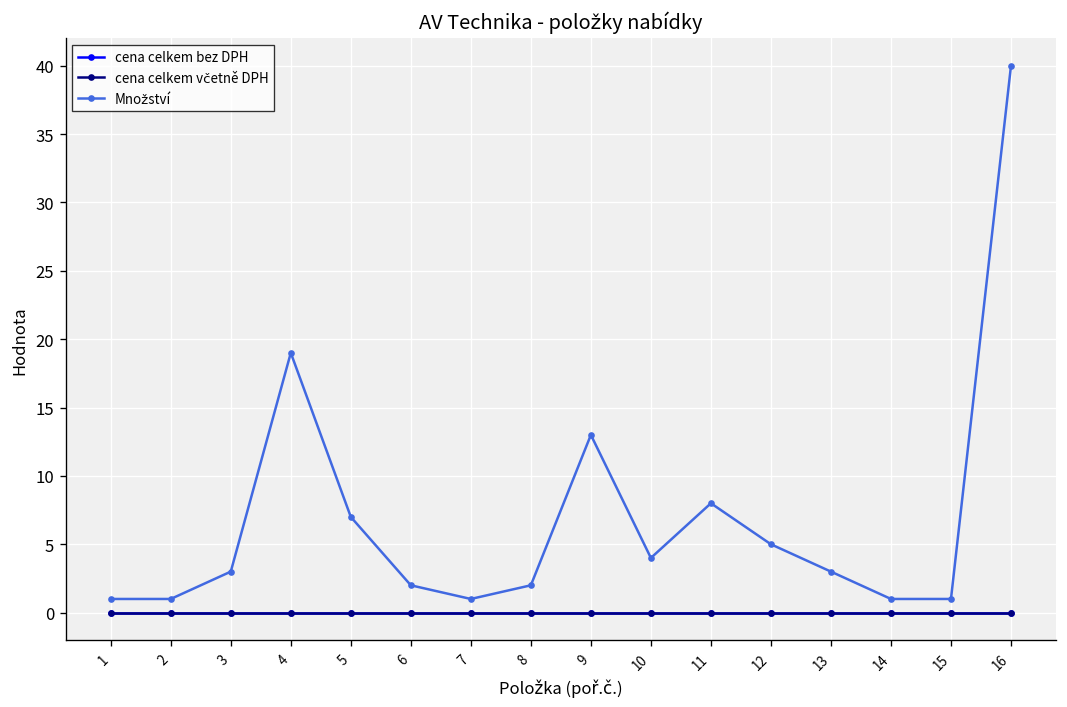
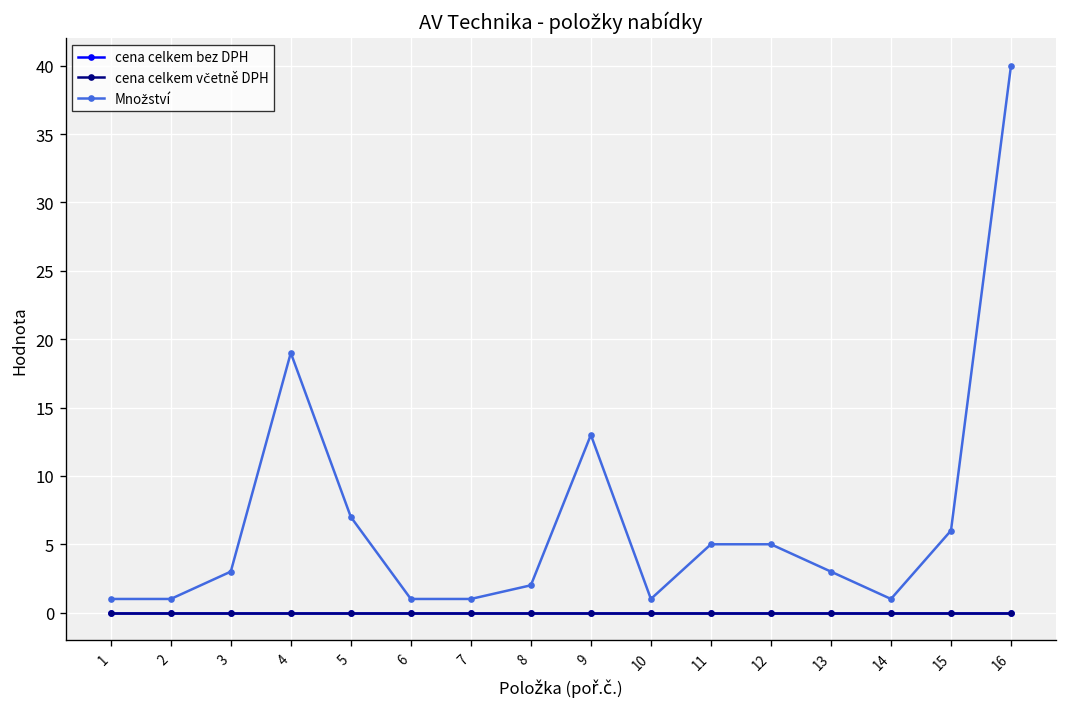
Množství, 6: 2 -> 1
Množství, 10: 4 -> 1
Množství, 11: 8 -> 5
Množství, 15: 1 -> 6
